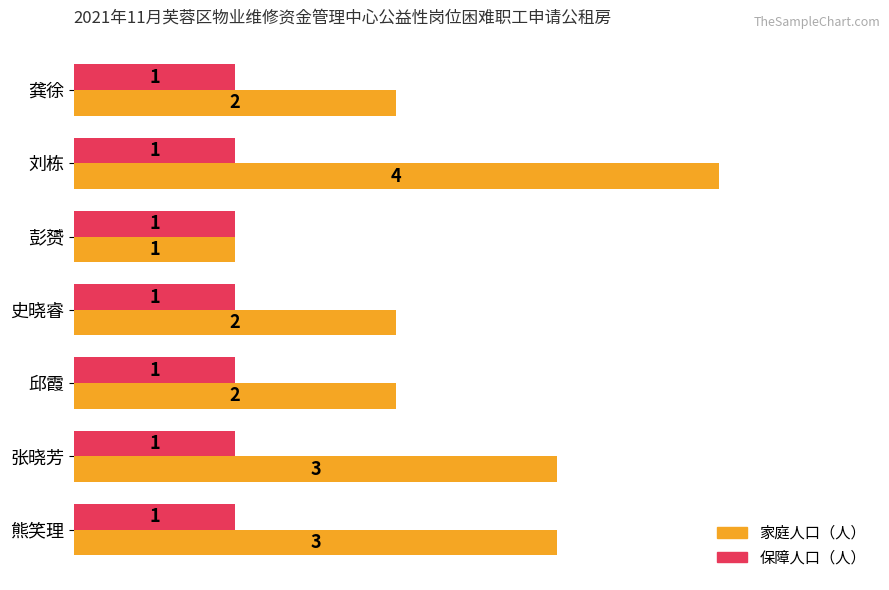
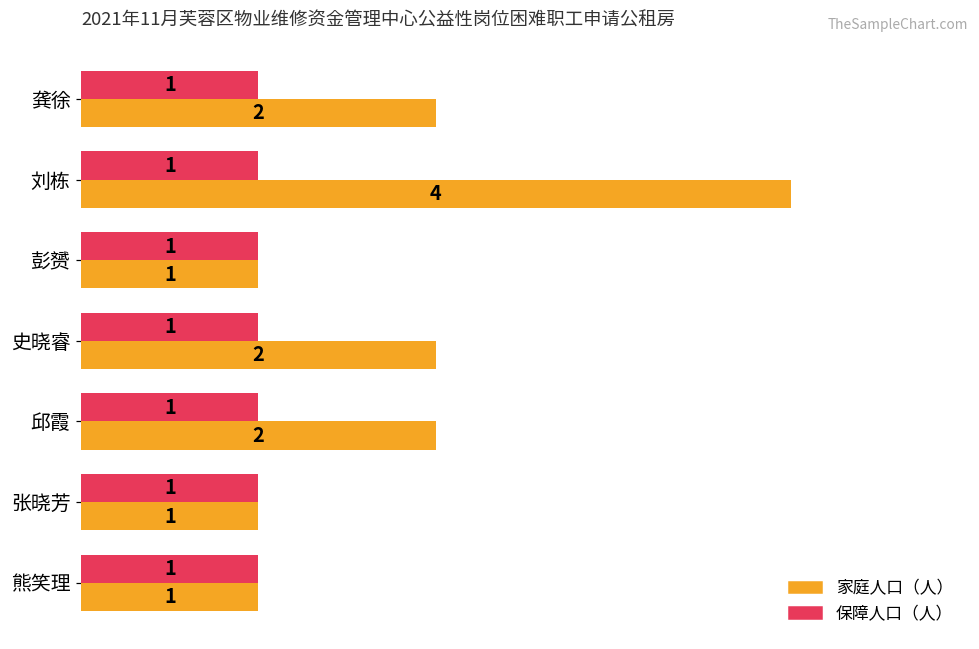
家庭人口（人）, 张晓芳: 3 -> 1
家庭人口（人）, 熊笑理: 3 -> 1
